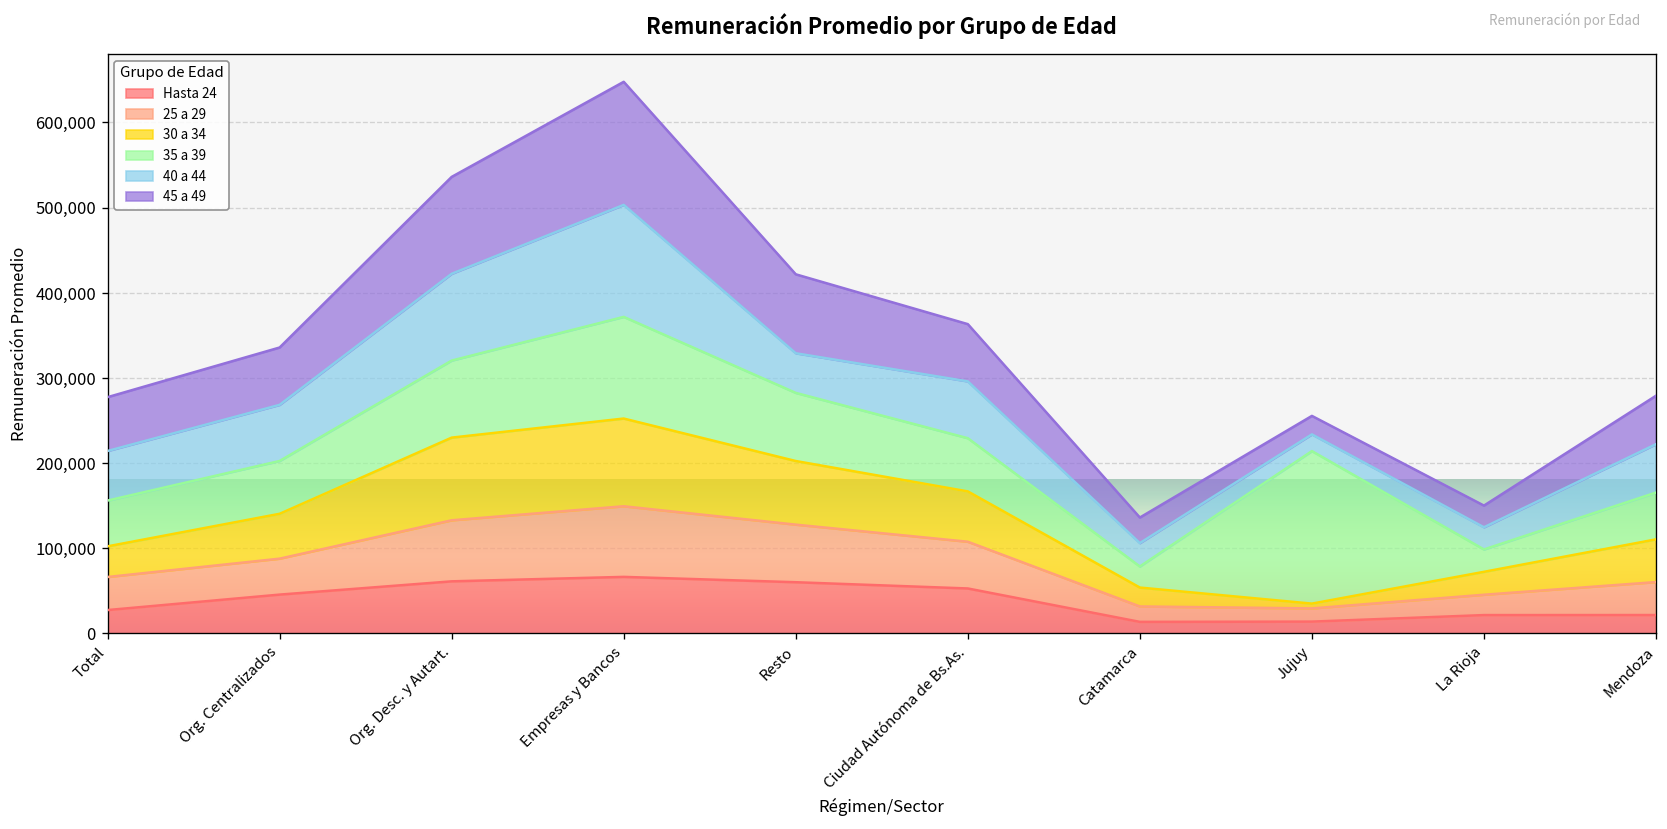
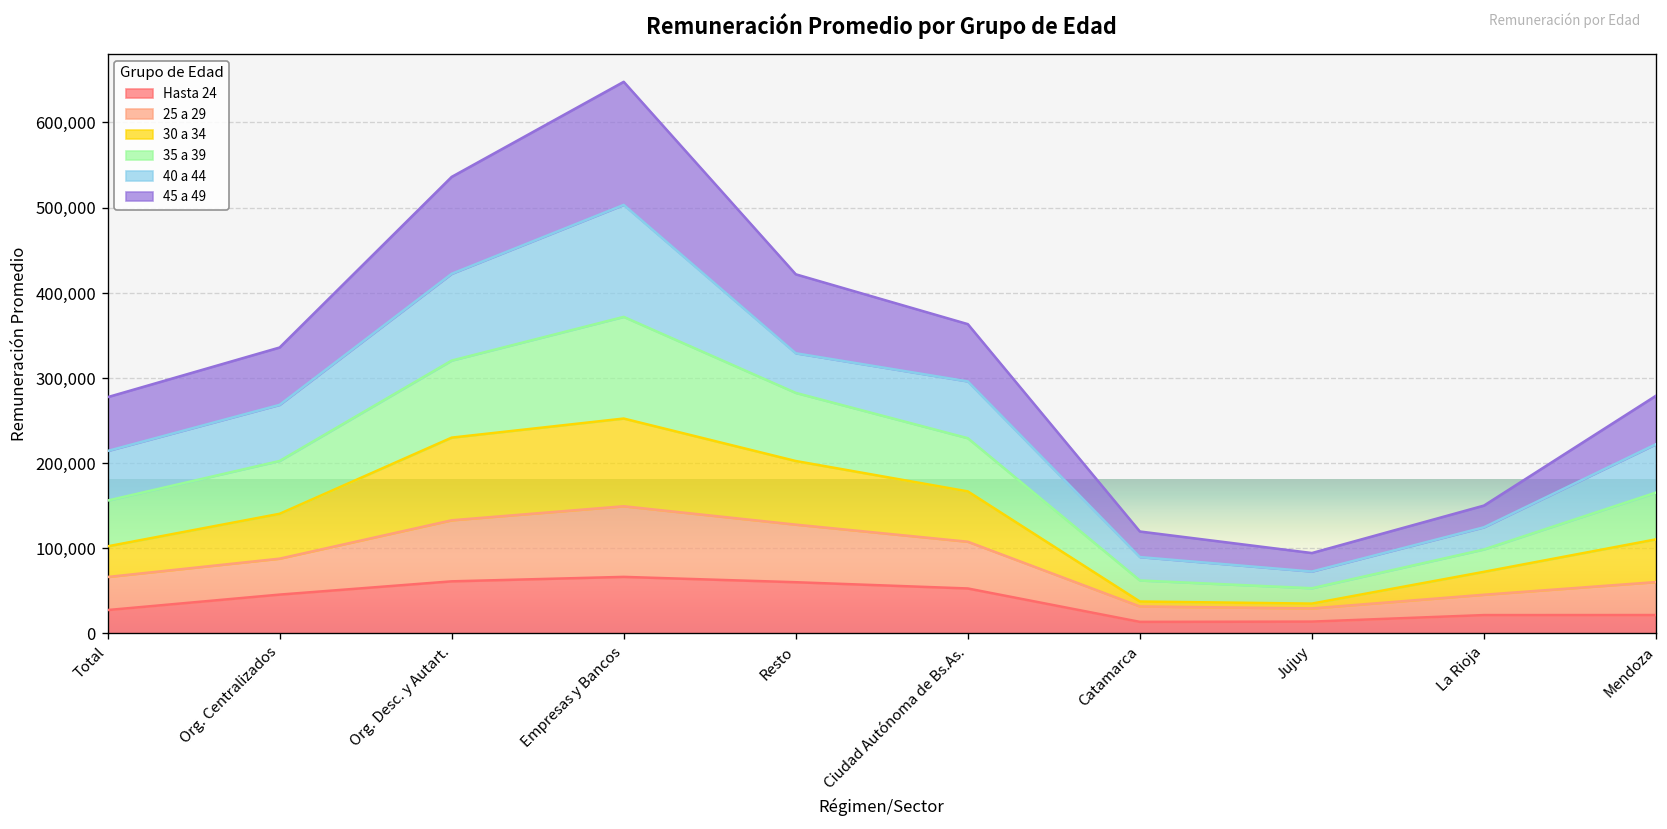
30 a 34, Catamarca: 20,000 -> 10,000
35 a 39, Jujuy: 180,000 -> 20,000
